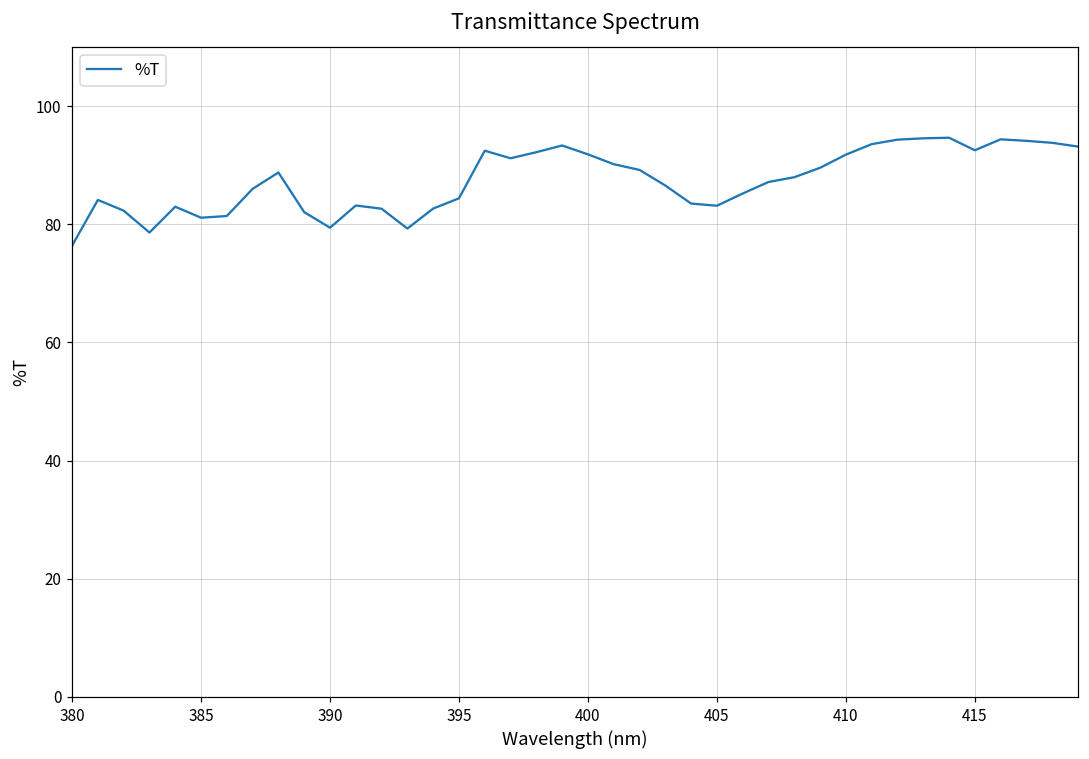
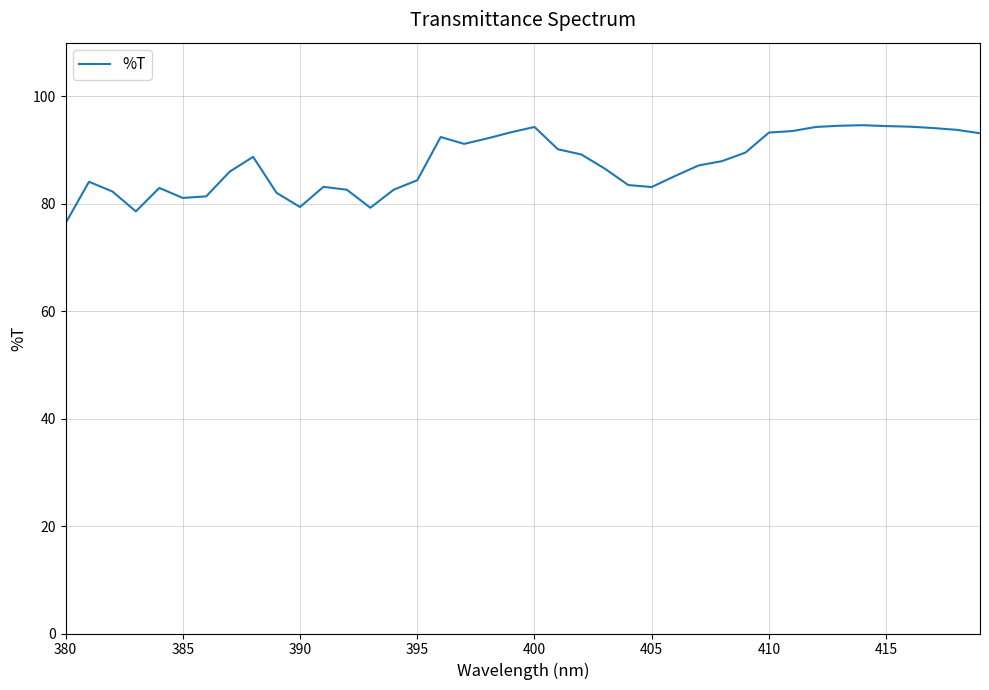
400: 92 -> 94
410: 92 -> 93
415: 93 -> 94
